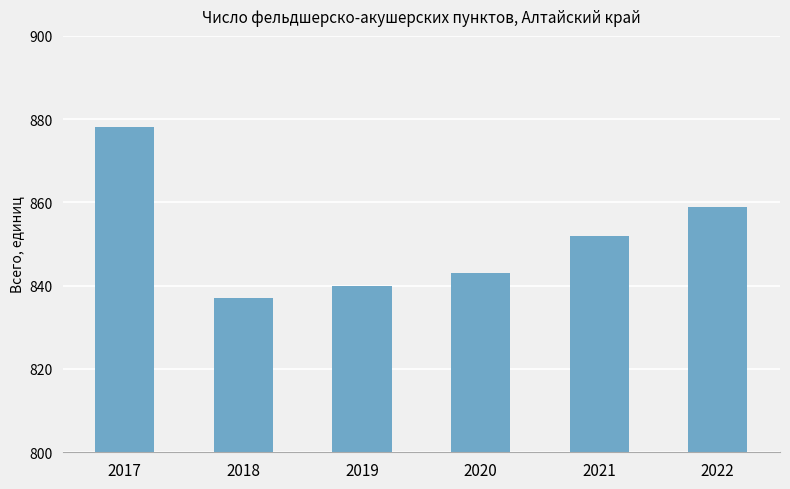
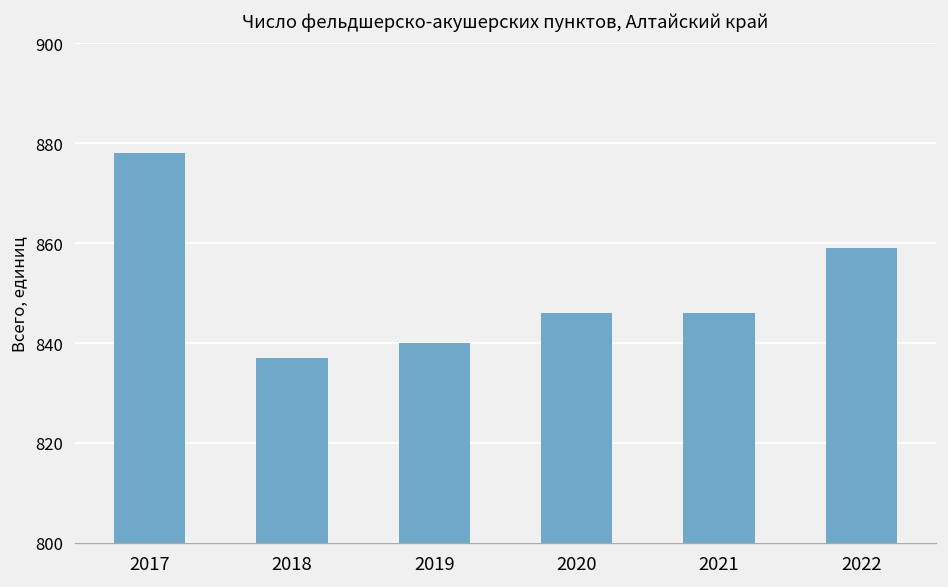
2020: 843 -> 846
2021: 852 -> 846
